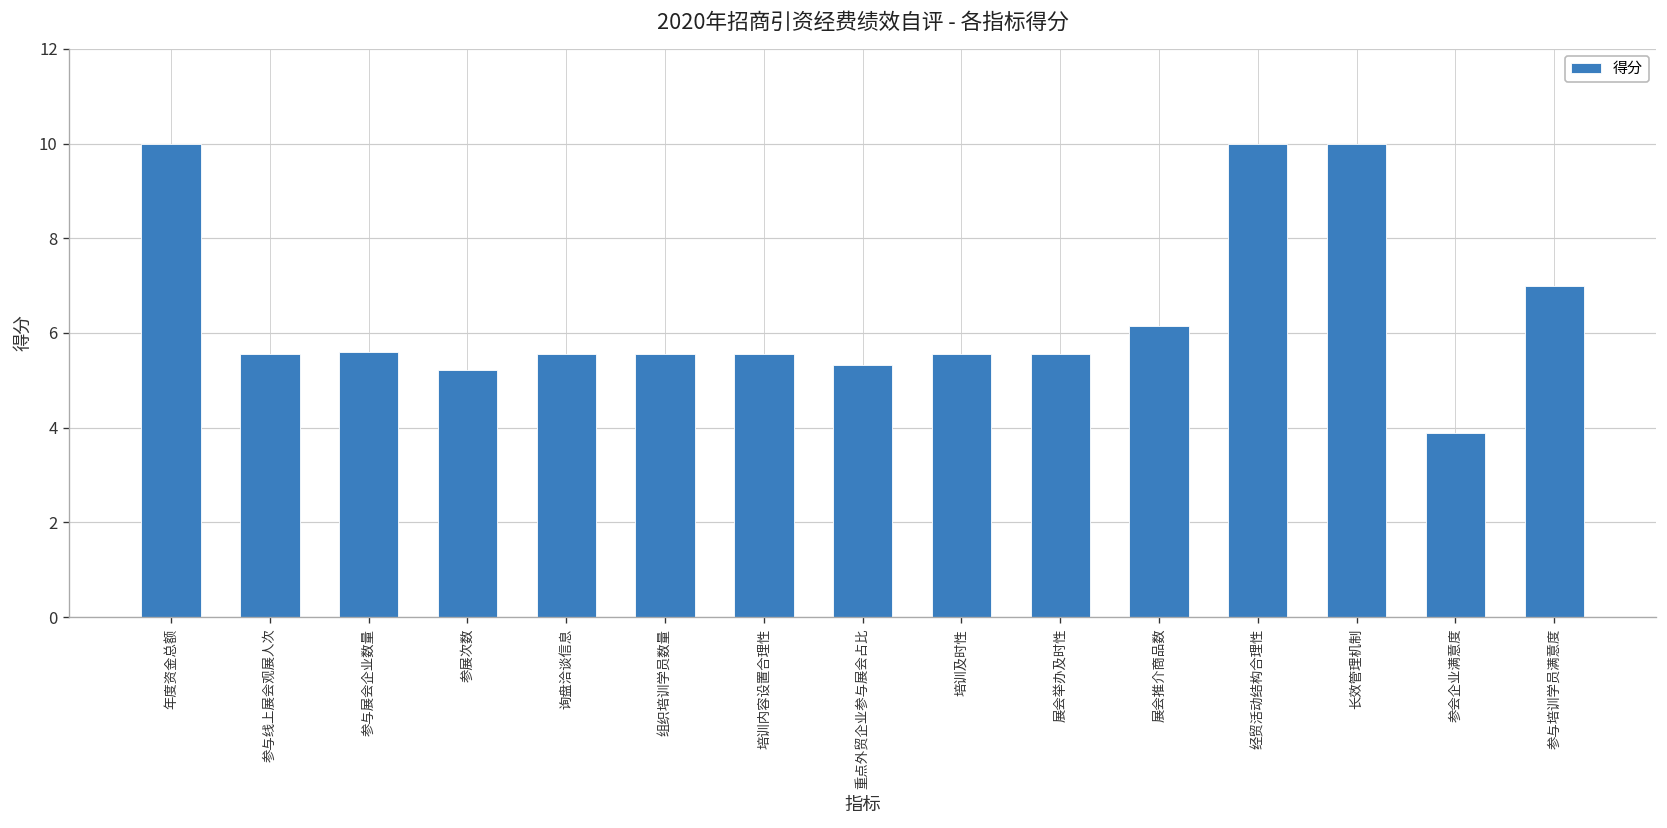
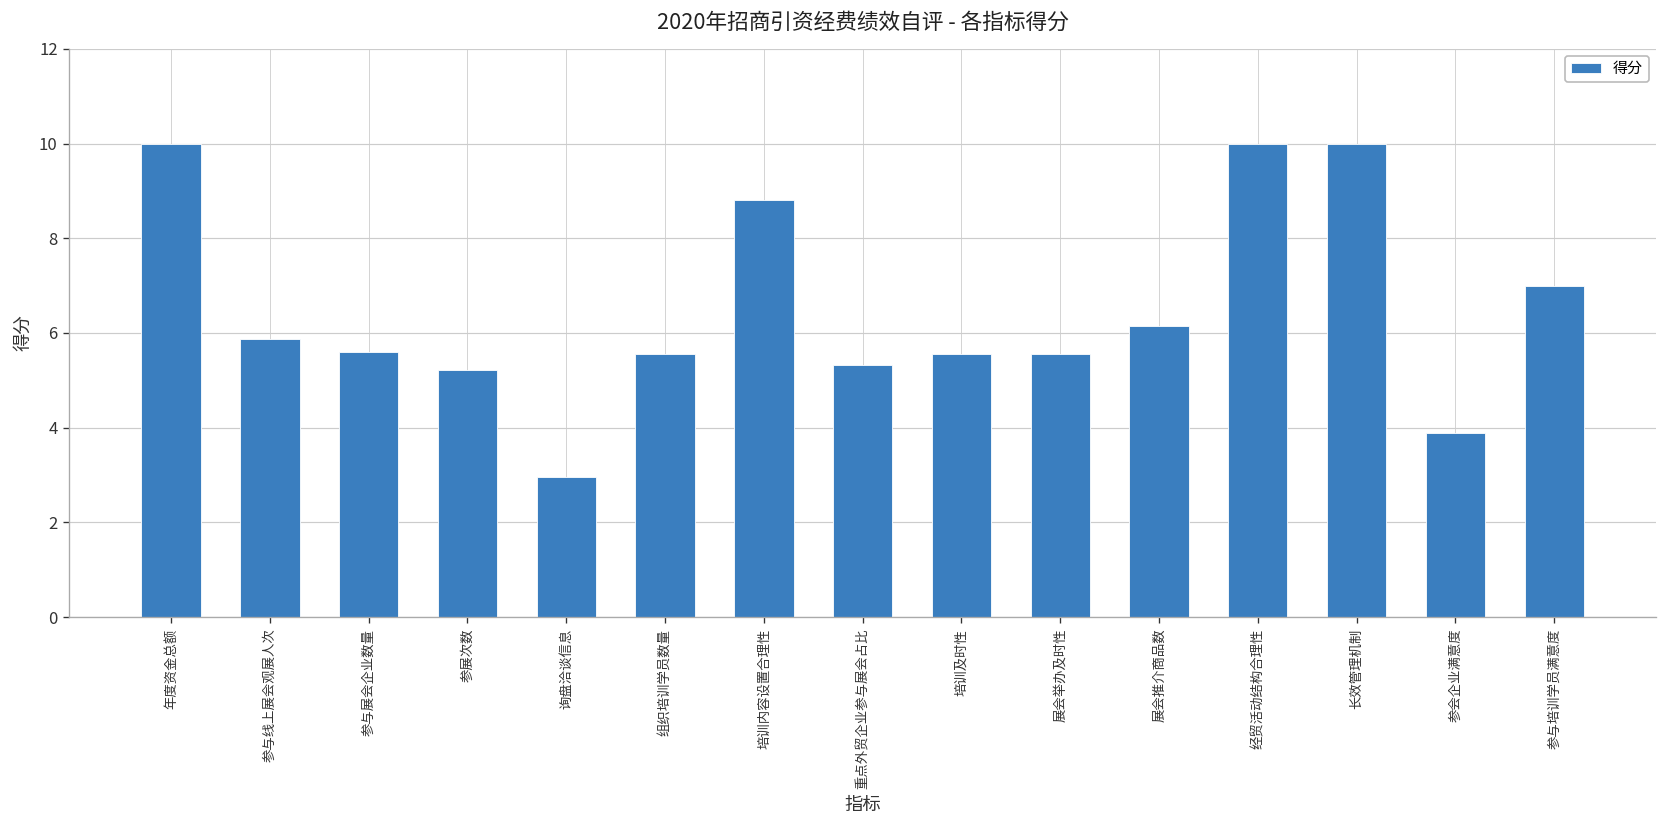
参与线上展会观展人次: 5.6 -> 5.9
询盘洽谈信息: 5.6 -> 3.0
培训内容设置合理性: 5.6 -> 8.8
